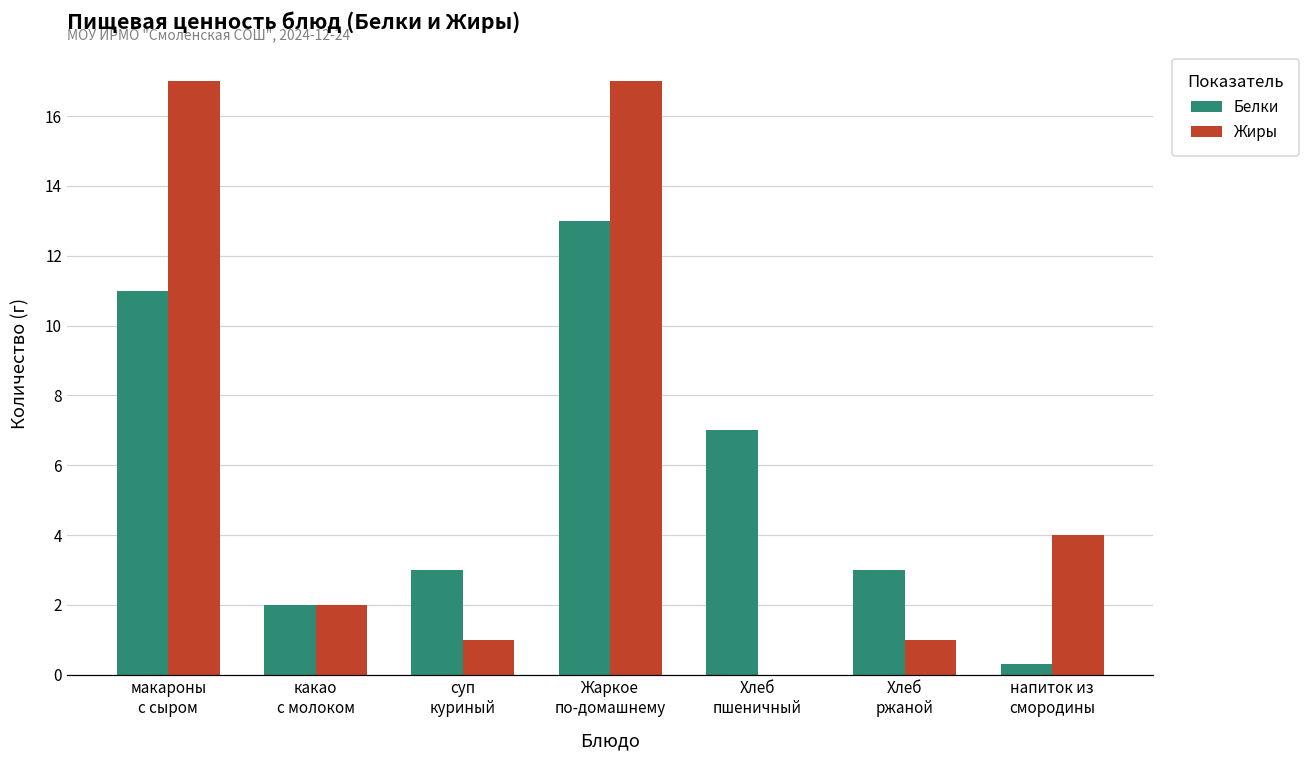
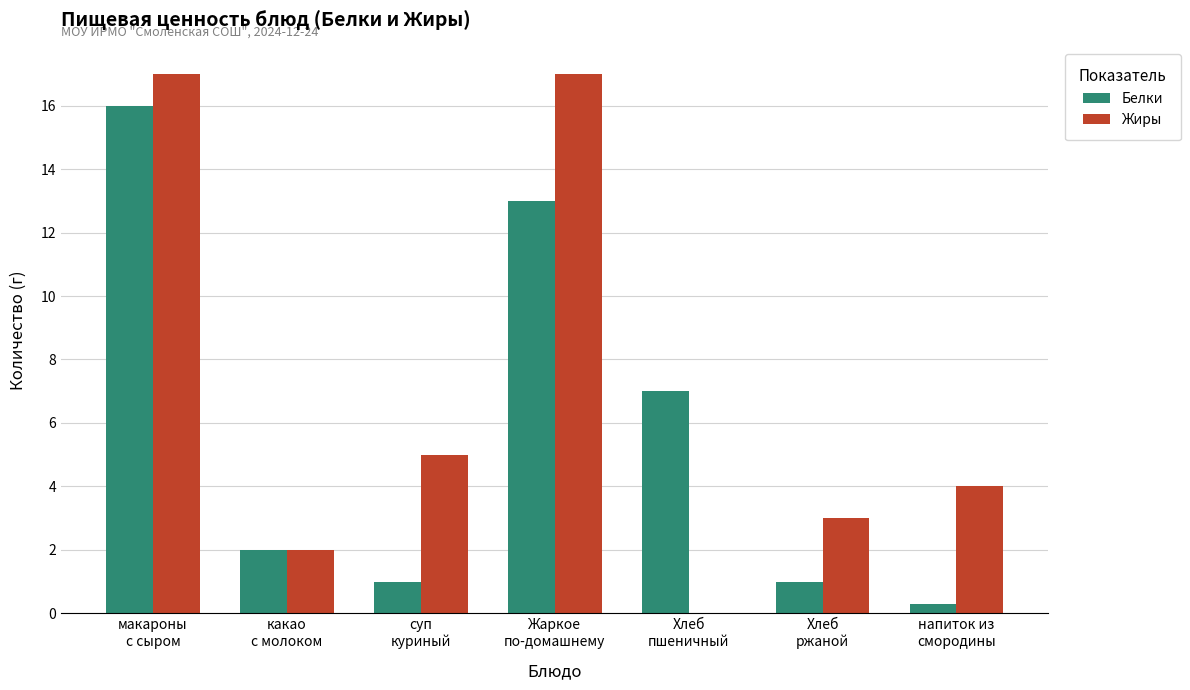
Белки, макароны с сыром: 11 -> 16
Белки, суп куриный: 3 -> 1
Жиры, суп куриный: 1 -> 5
Белки, Хлеб ржаной: 3 -> 1
Жиры, Хлеб ржаной: 1 -> 3
